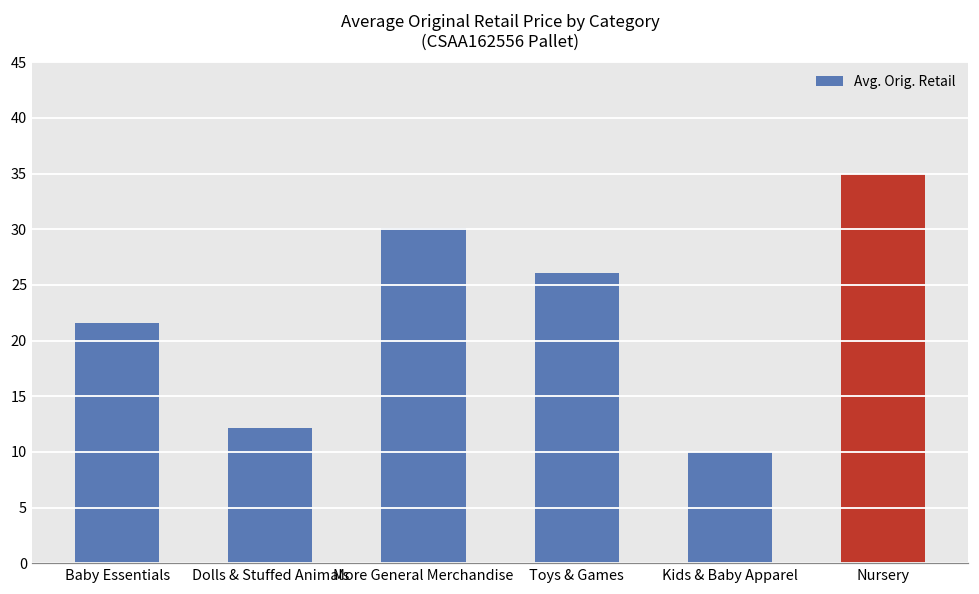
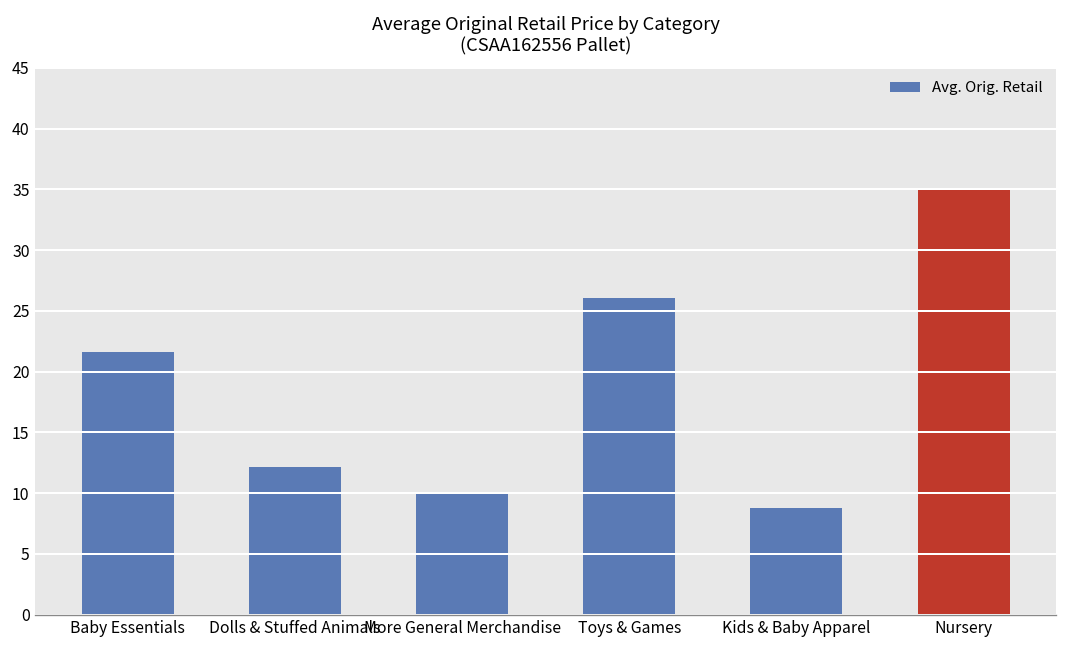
More General Merchandise: 30.1 -> 10.0
Kids & Baby Apparel: 10.0 -> 8.7
